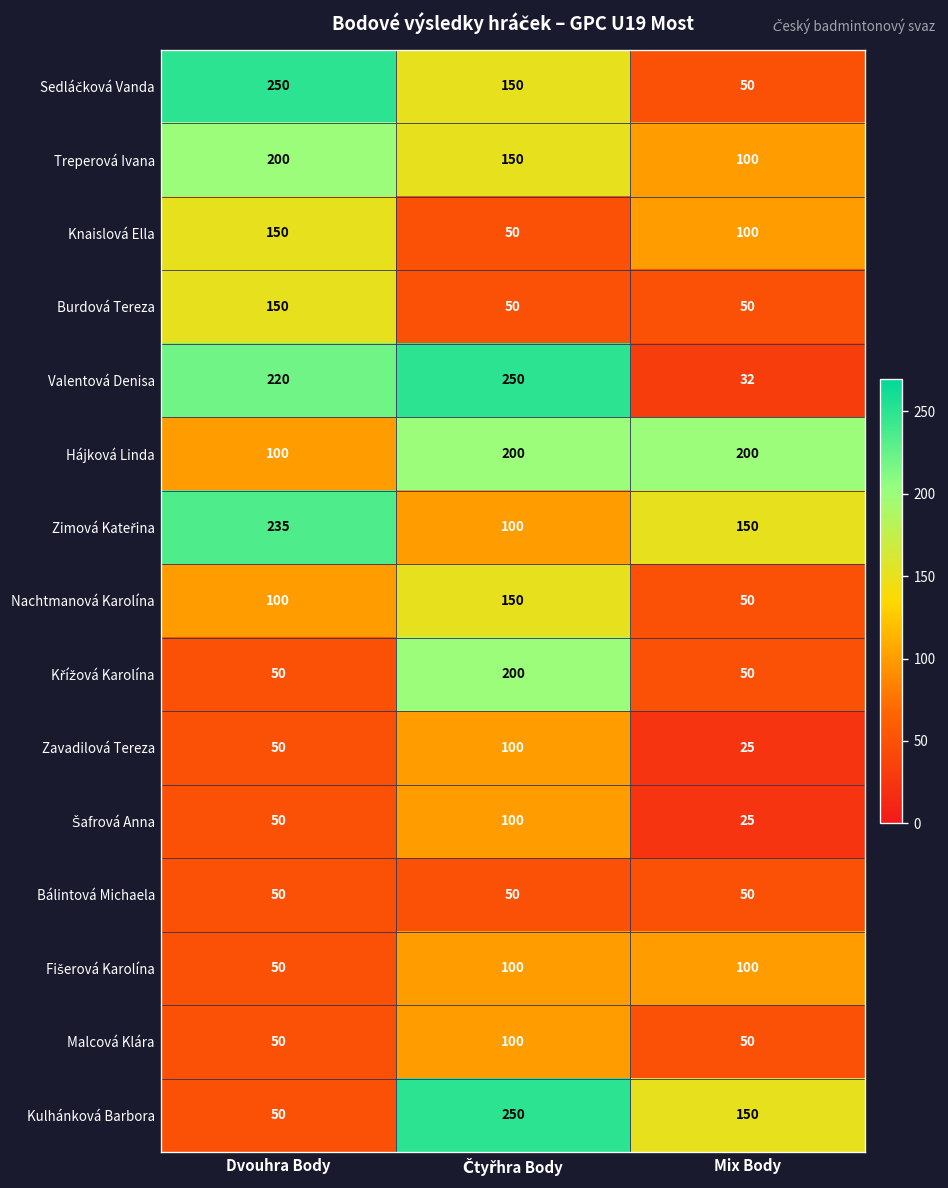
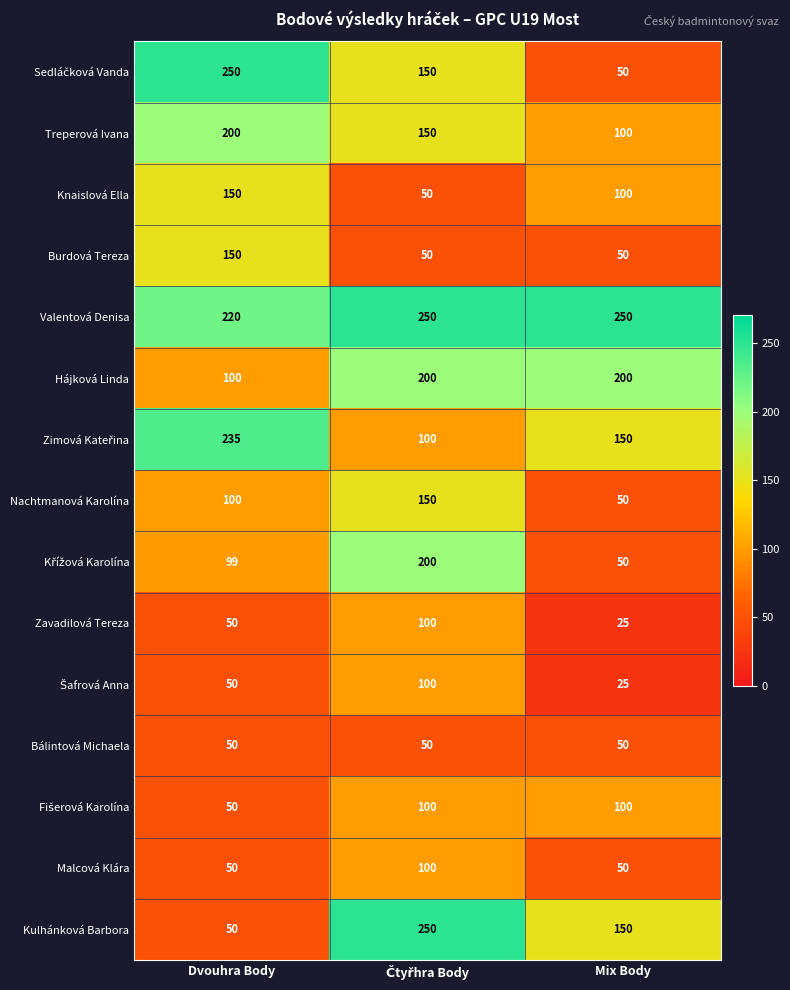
Valentová Denisa, Mix Body: 32 -> 250
Křížová Karolína, Dvouhra Body: 50 -> 99
